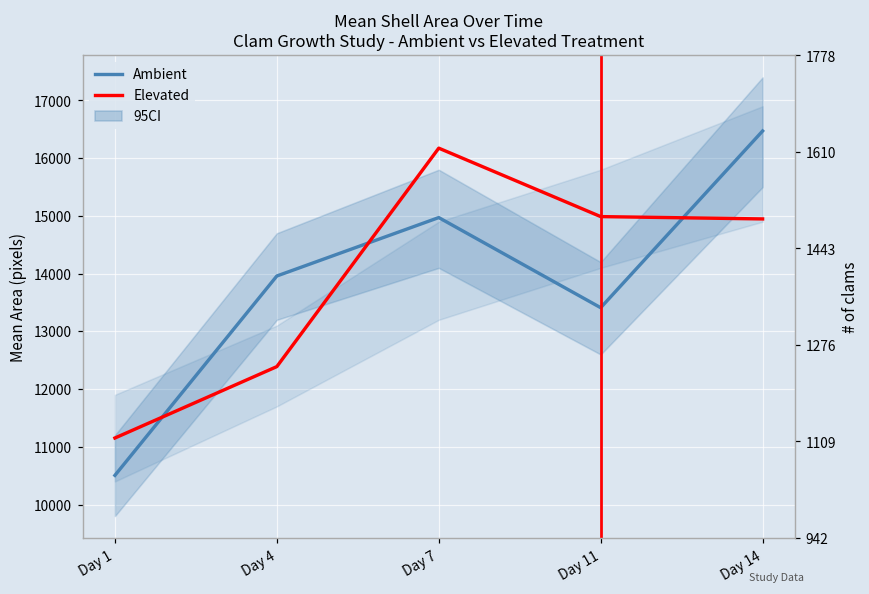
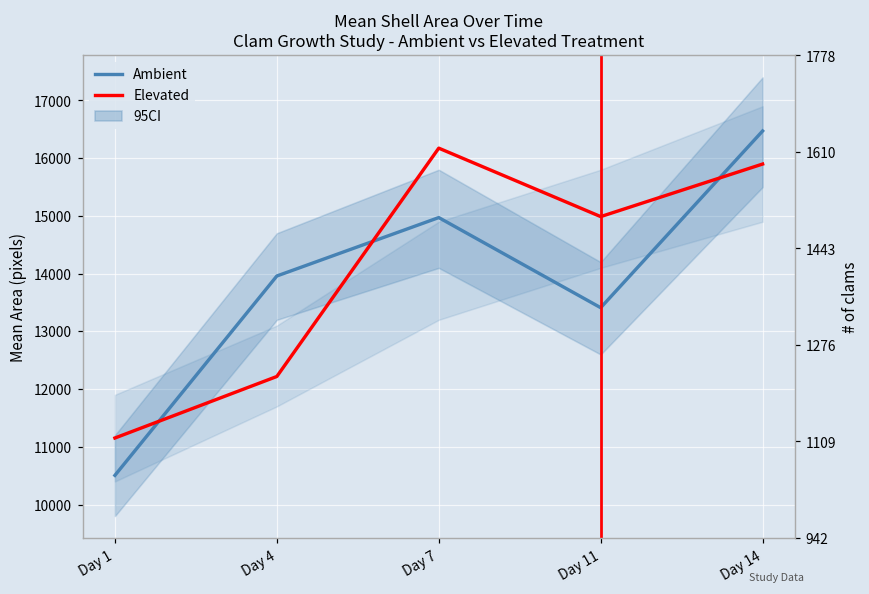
Elevated, Day 4: 12400 -> 12200
Elevated, Day 14: 14900 -> 15900
